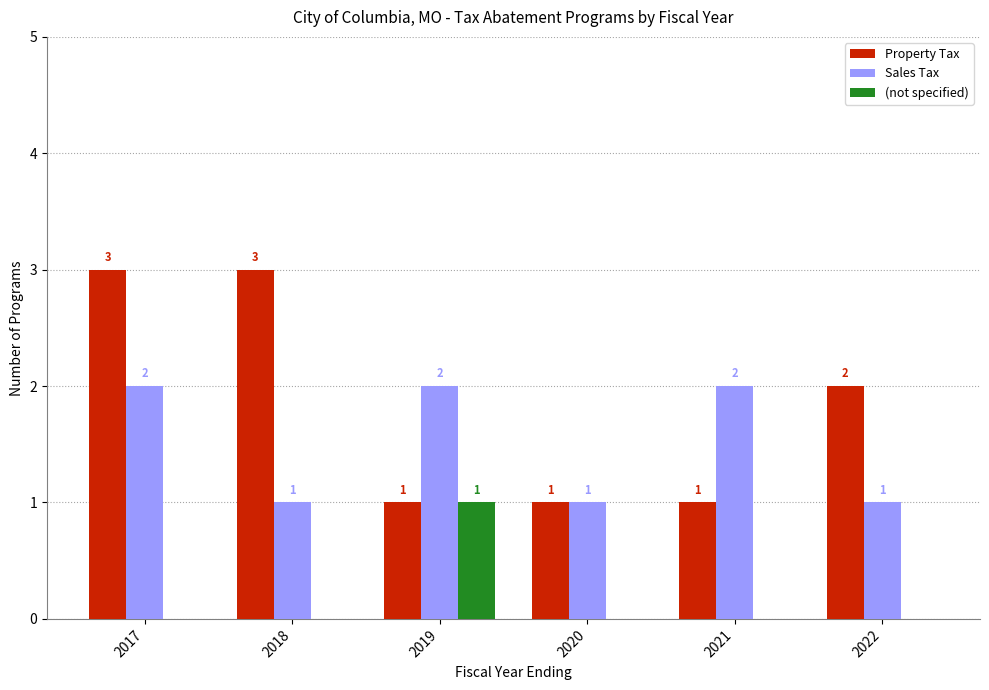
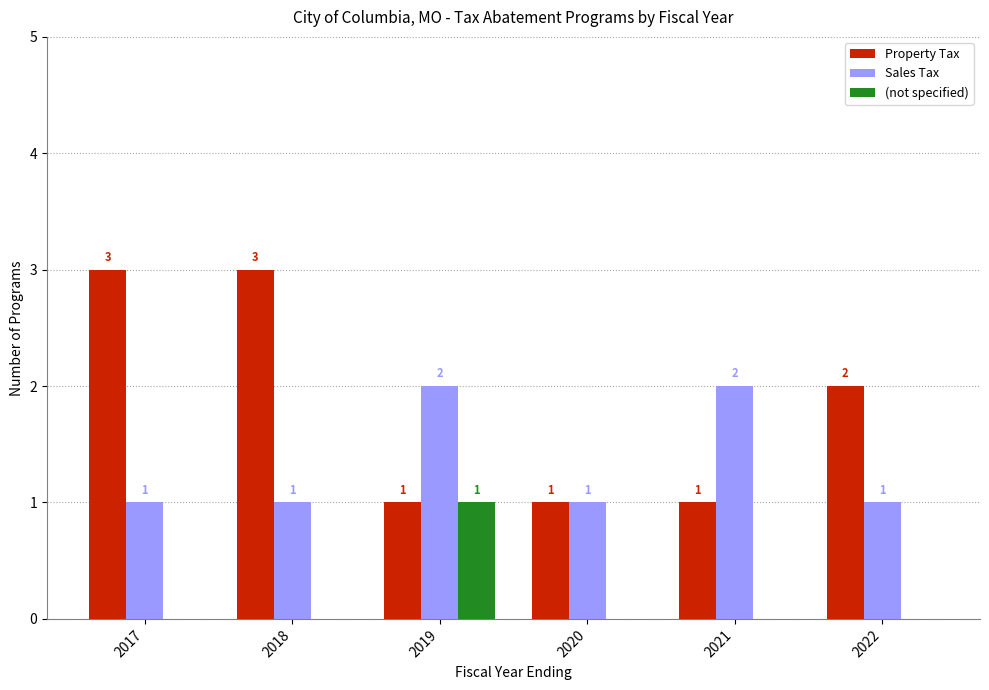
Sales Tax, 2017: 2 -> 1
